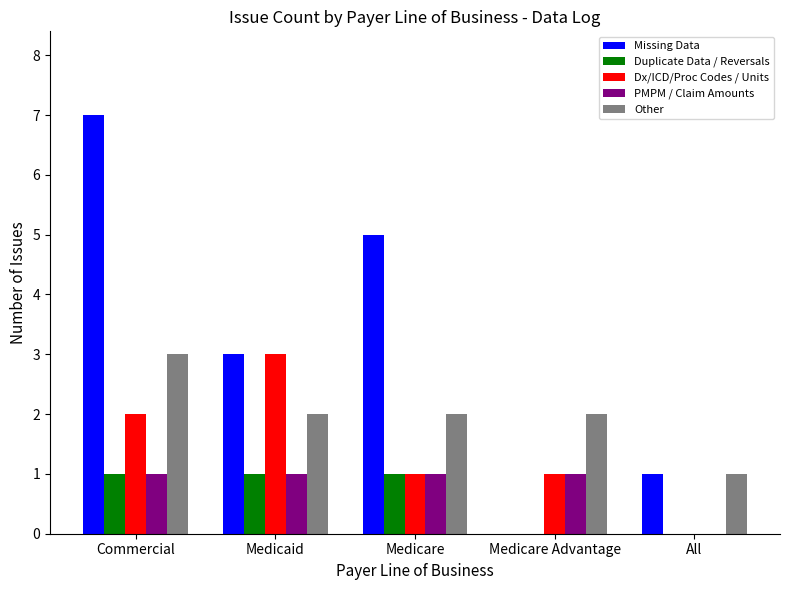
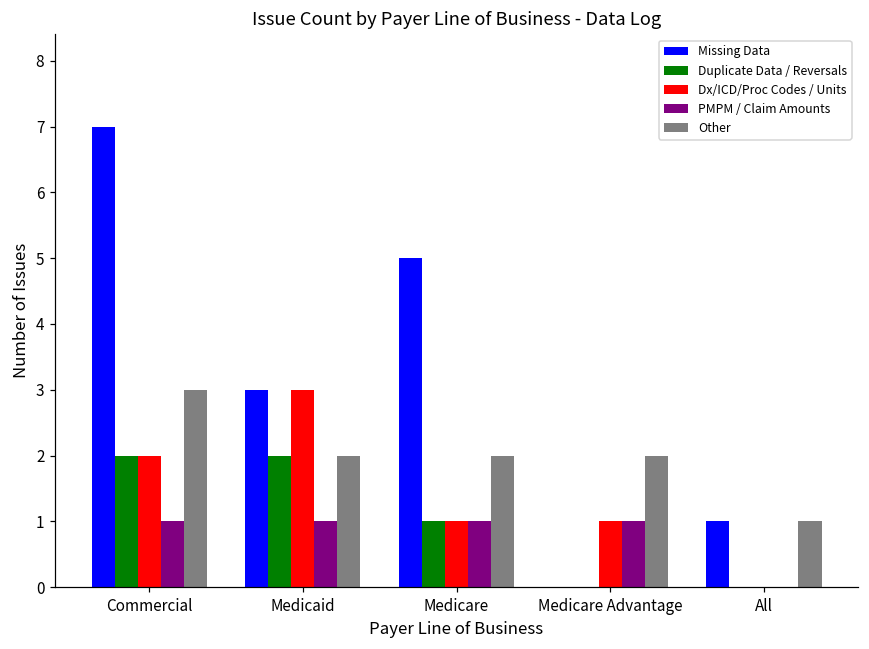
Duplicate Data / Reversals, Commercial: 1 -> 2
Duplicate Data / Reversals, Medicaid: 1 -> 2
